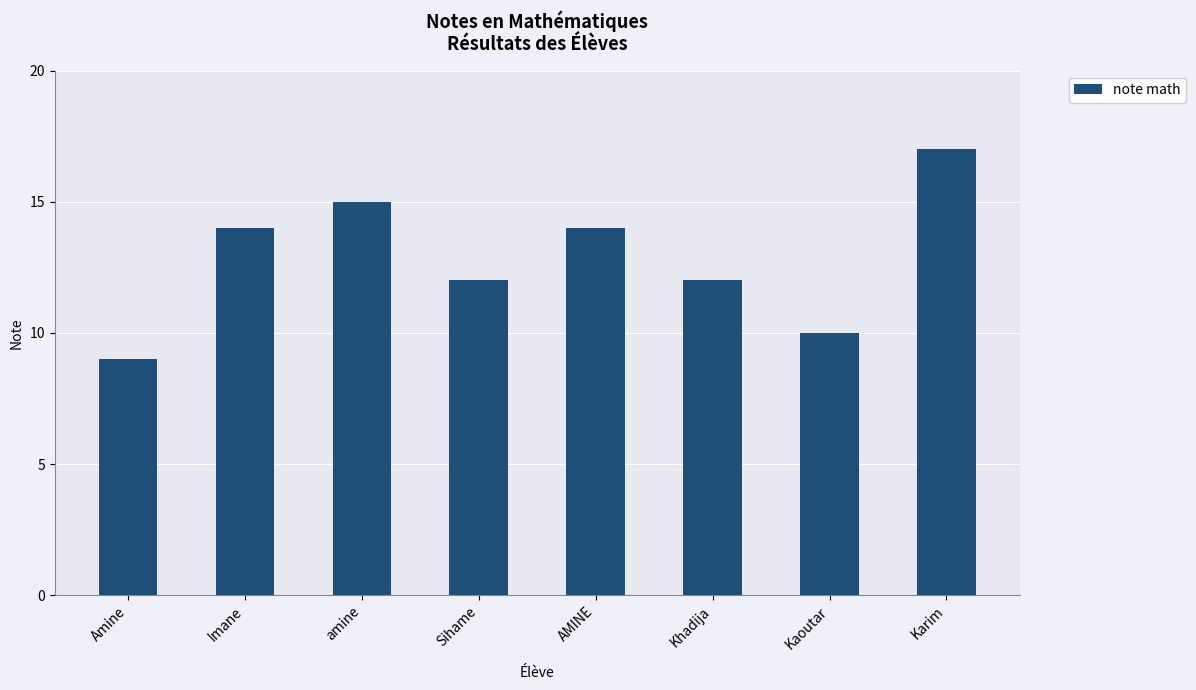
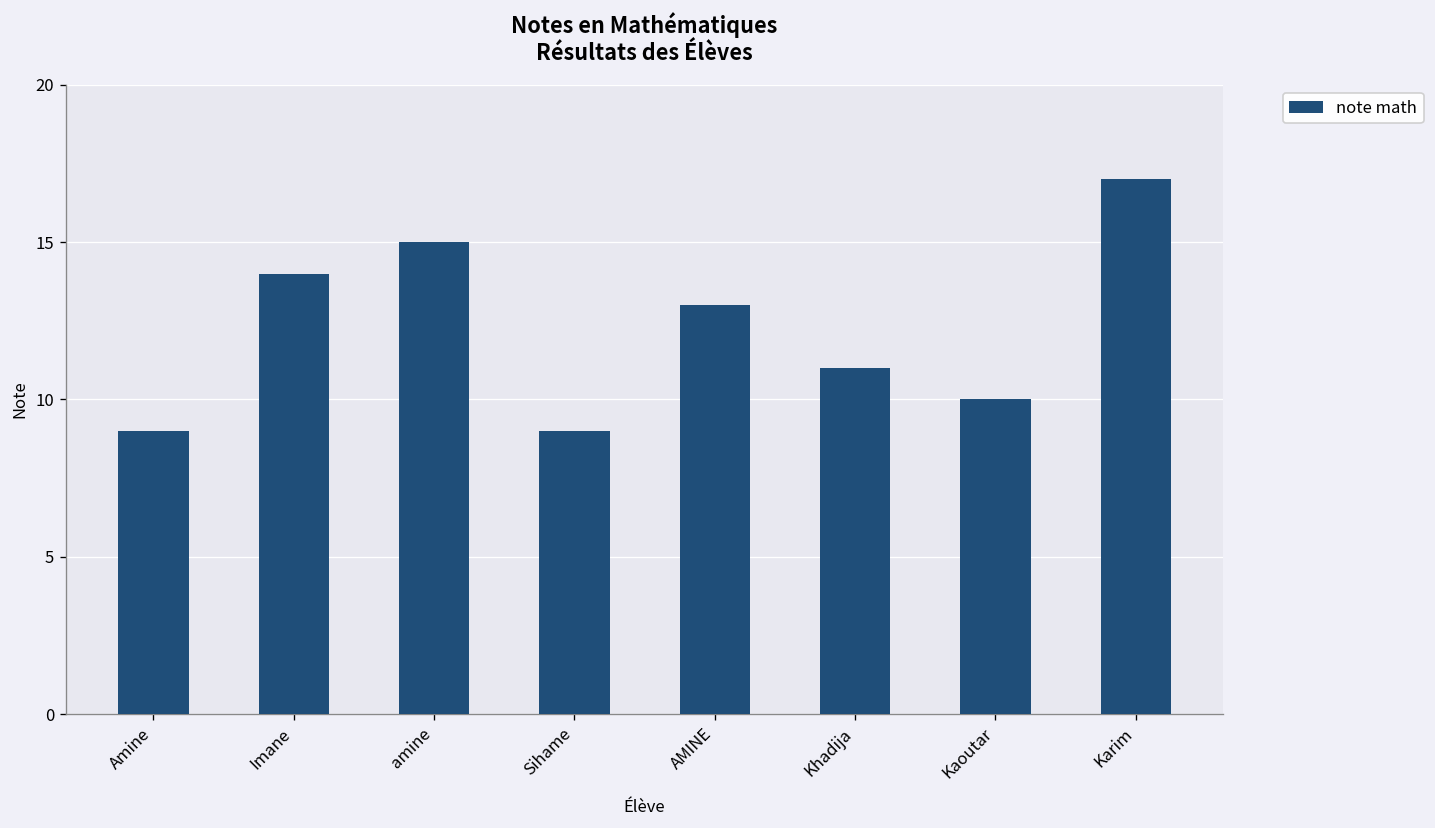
Sihame: 12 -> 9
AMINE: 14 -> 13
Khadija: 12 -> 11
